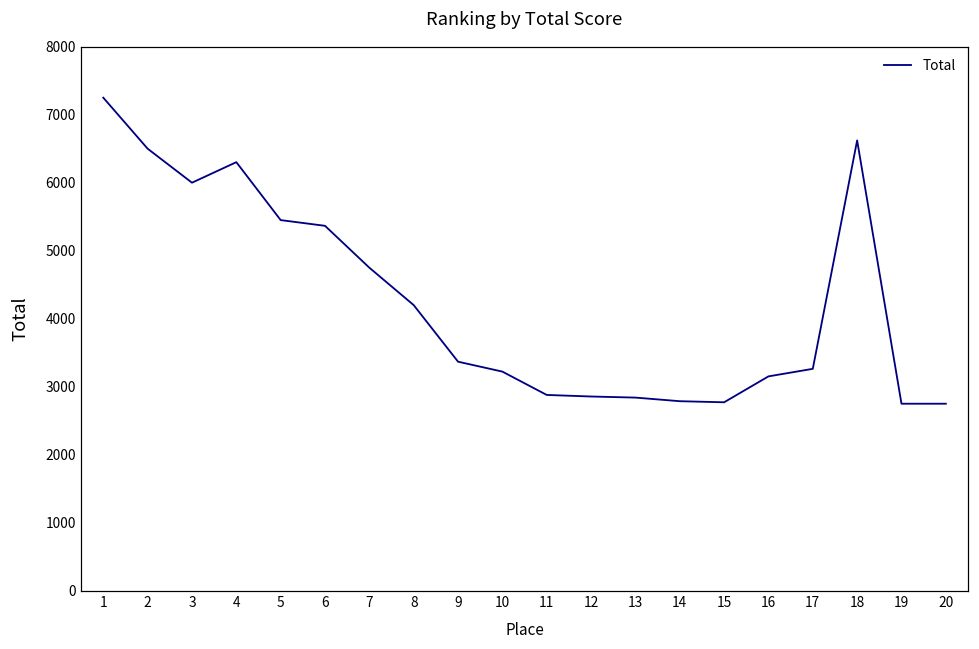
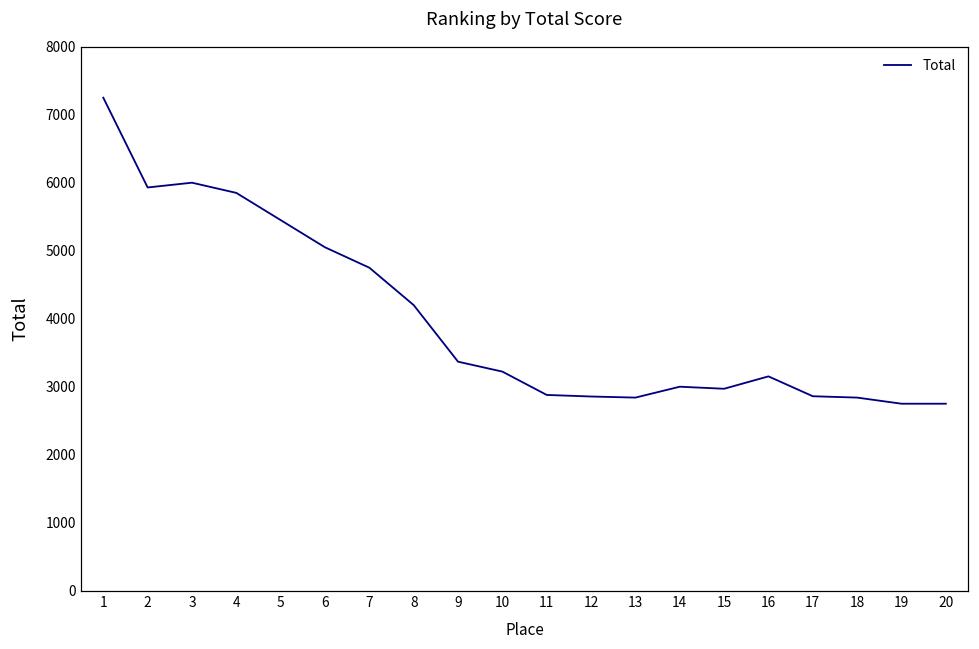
2: 6500 -> 5900
4: 6300 -> 5900
6: 5400 -> 5100
14: 2800 -> 3000
15: 2800 -> 3000
17: 3300 -> 2900
18: 6600 -> 2800
